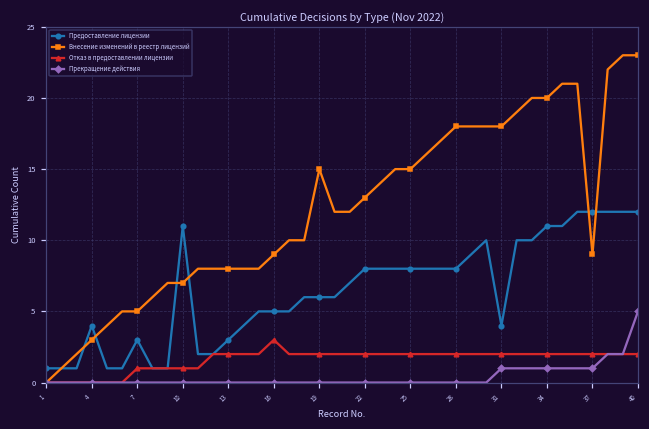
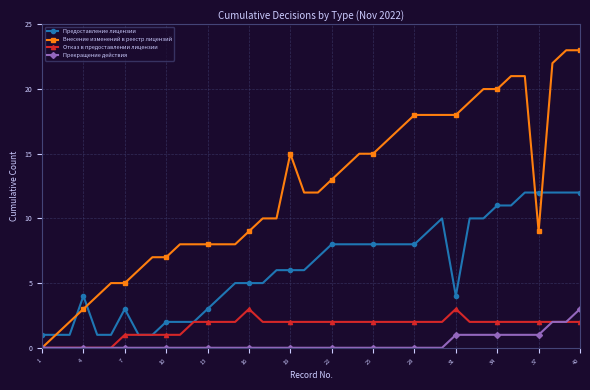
Предоставление лицензии, 10: 11 -> 2
Отказ в предоставлении лицензии, 31: 2 -> 3
Прекращение действия, 40: 5 -> 3
